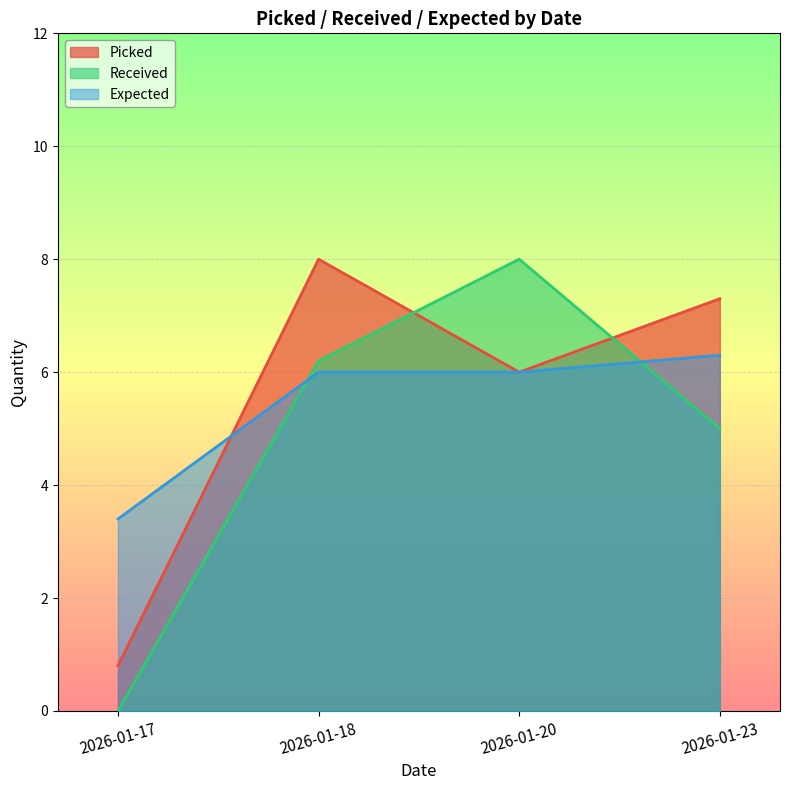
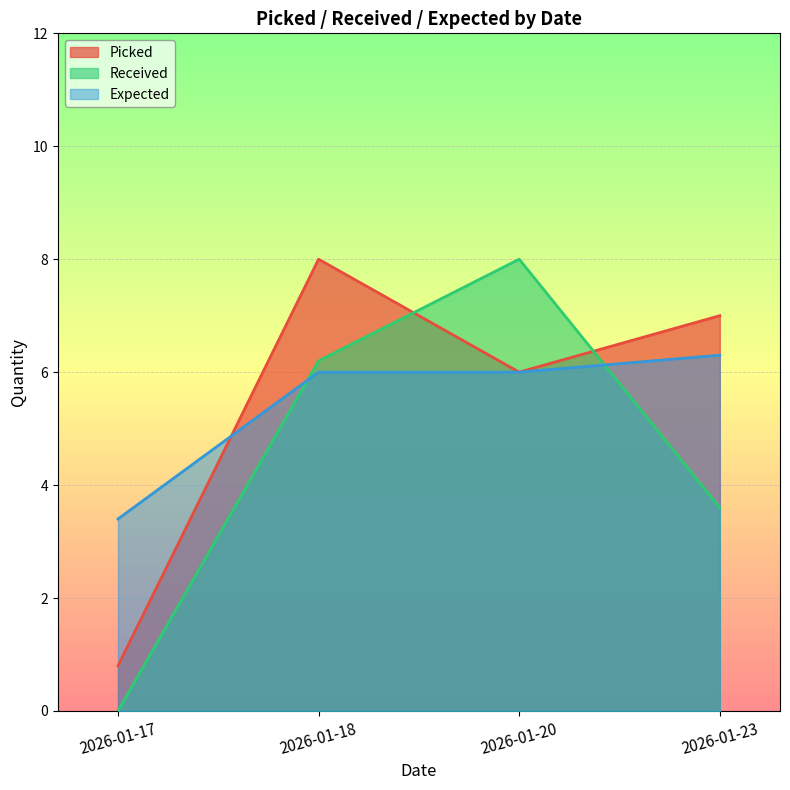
Picked, 2026-01-23: 7.3 -> 7.0
Received, 2026-01-23: 5.0 -> 3.6
